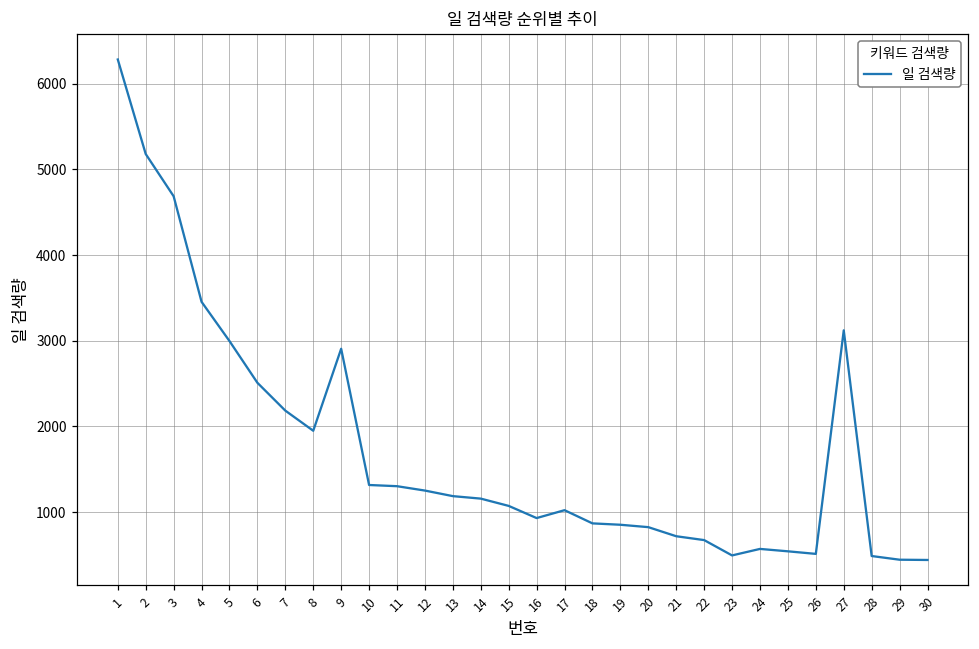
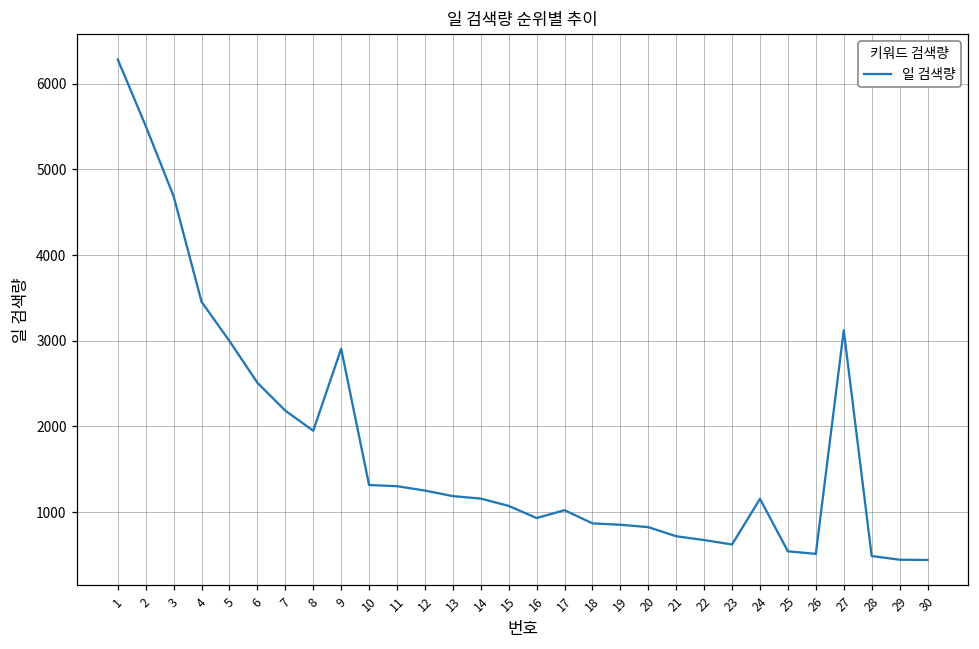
2: 5200 -> 5500
23: 500 -> 600
24: 600 -> 1200
